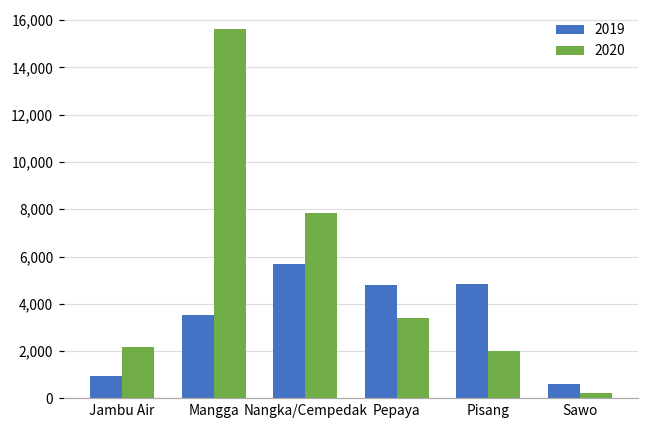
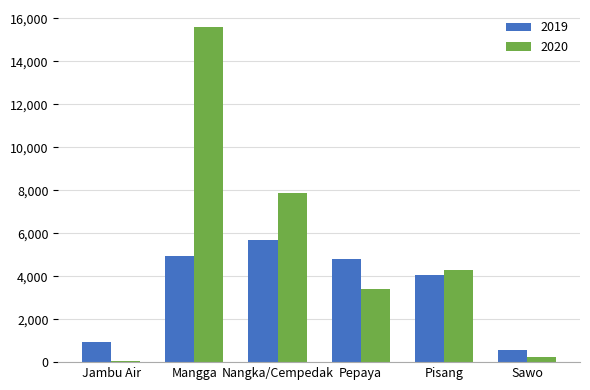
2020, Jambu Air: 2,200 -> 0
2019, Mangga: 3,500 -> 4,900
2019, Pisang: 4,800 -> 4,000
2020, Pisang: 2,000 -> 4,300
